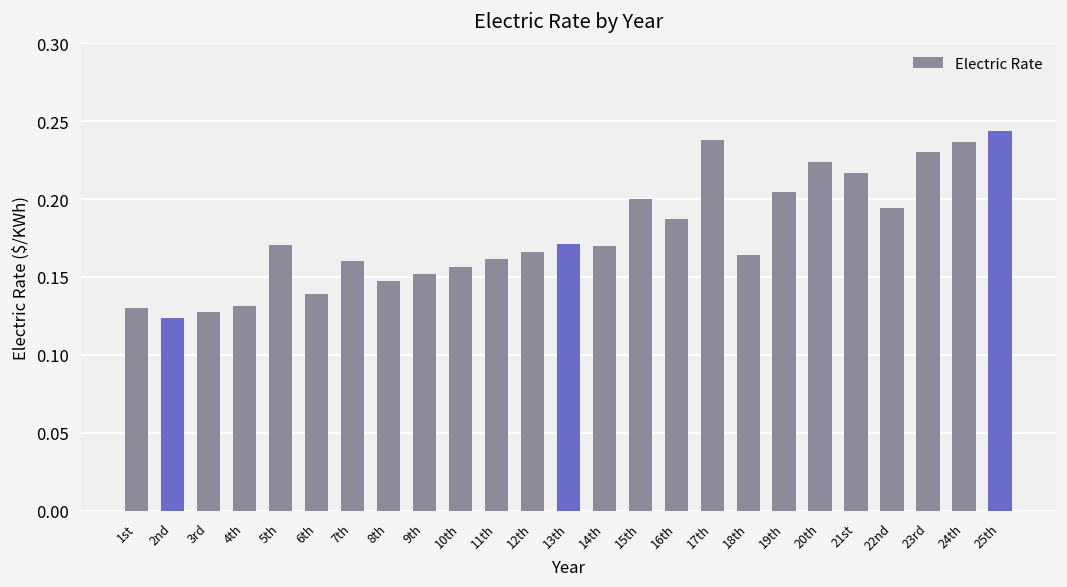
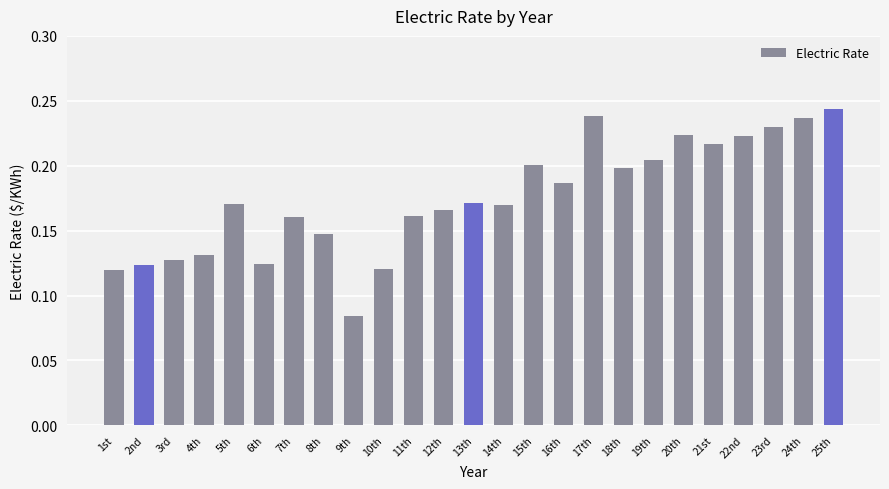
1st: 0.13 -> 0.12
6th: 0.139 -> 0.125
9th: 0.152 -> 0.085
10th: 0.157 -> 0.120
18th: 0.164 -> 0.198
22nd: 0.194 -> 0.223
